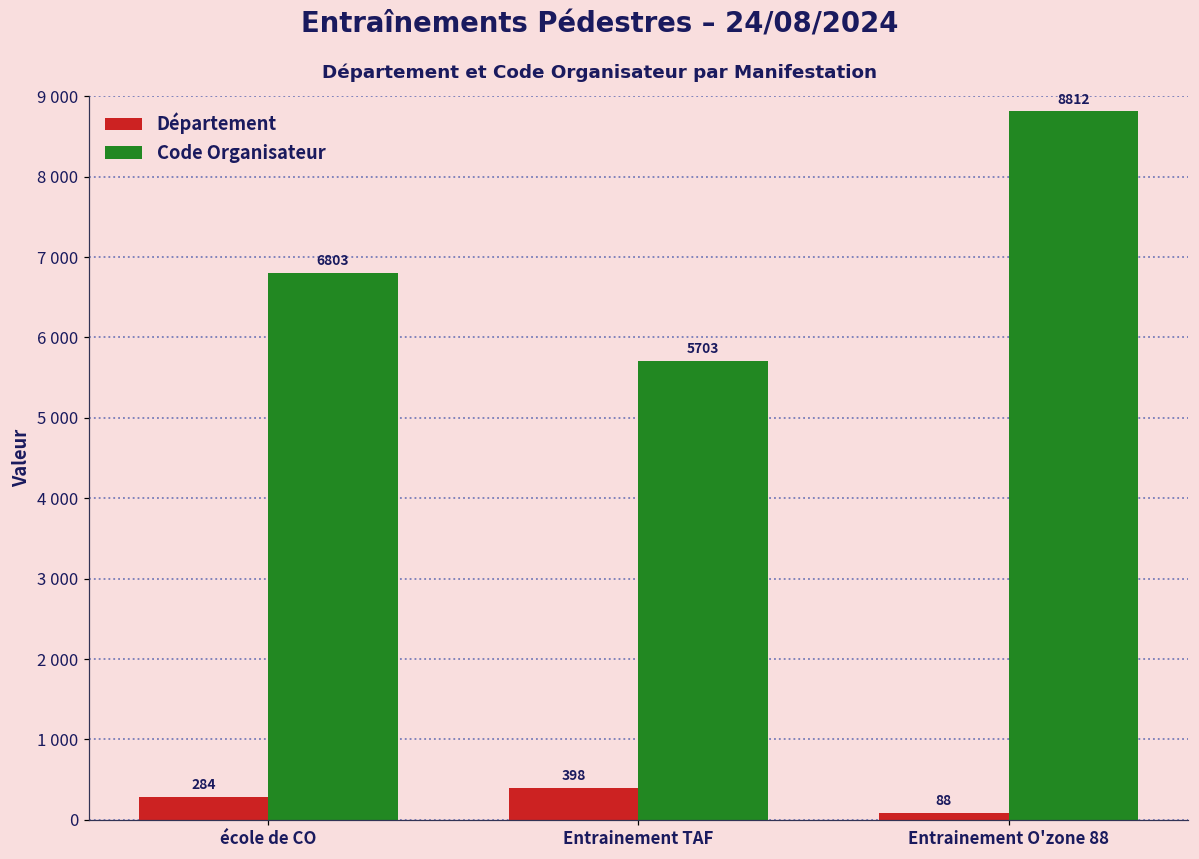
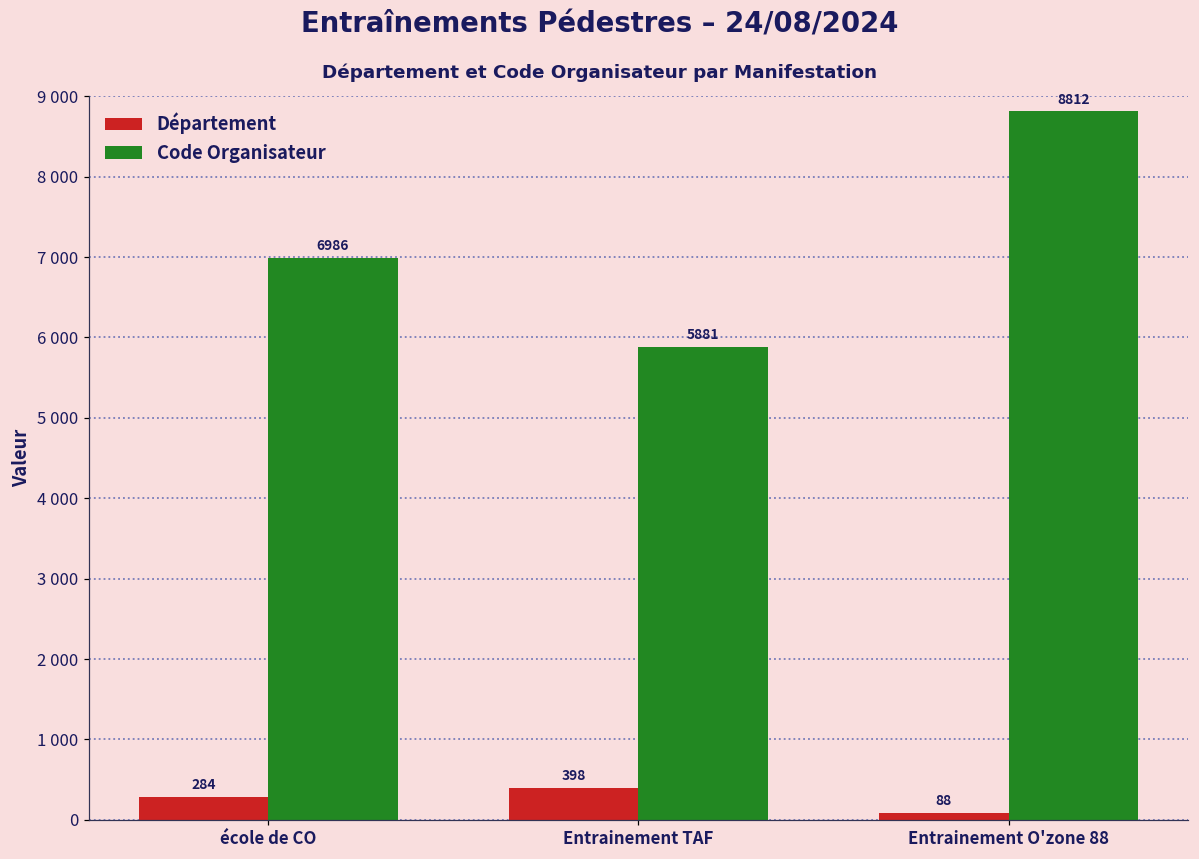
Code Organisateur, école de CO: 6803 -> 6986
Code Organisateur, Entrainement TAF: 5703 -> 5881
